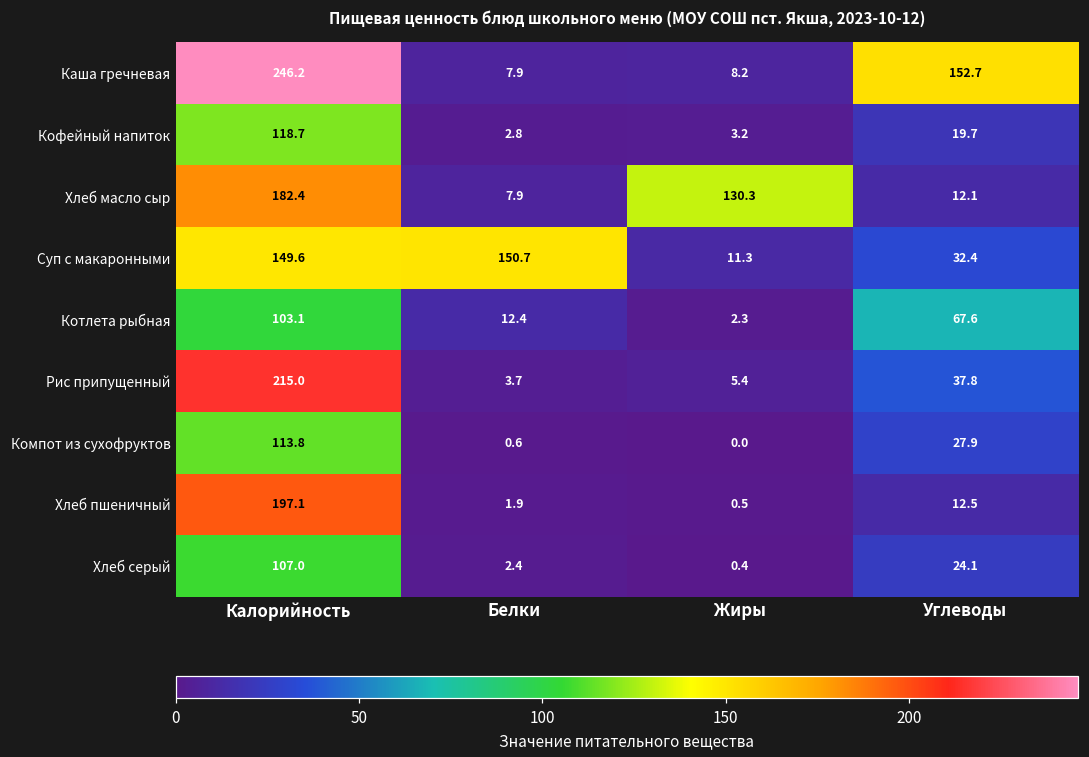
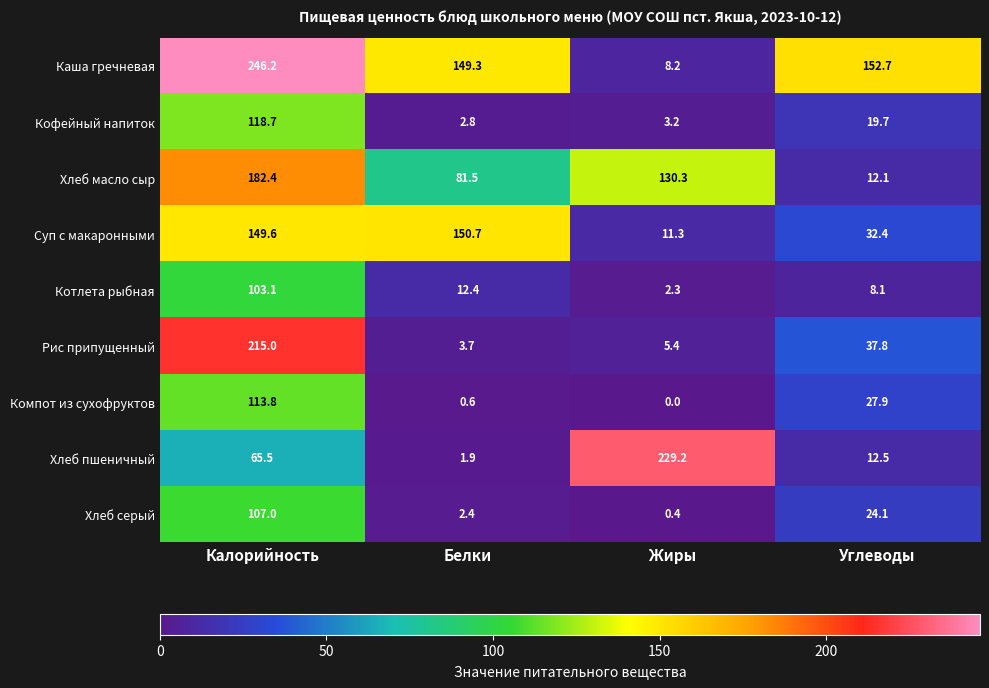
Каша гречневая, Белки: 7.9 -> 149.3
Хлеб масло сыр, Белки: 7.9 -> 81.5
Котлета рыбная, Углеводы: 67.6 -> 8.1
Хлеб пшеничный, Калорийность: 197.1 -> 65.5
Хлеб пшеничный, Жиры: 0.5 -> 229.2
